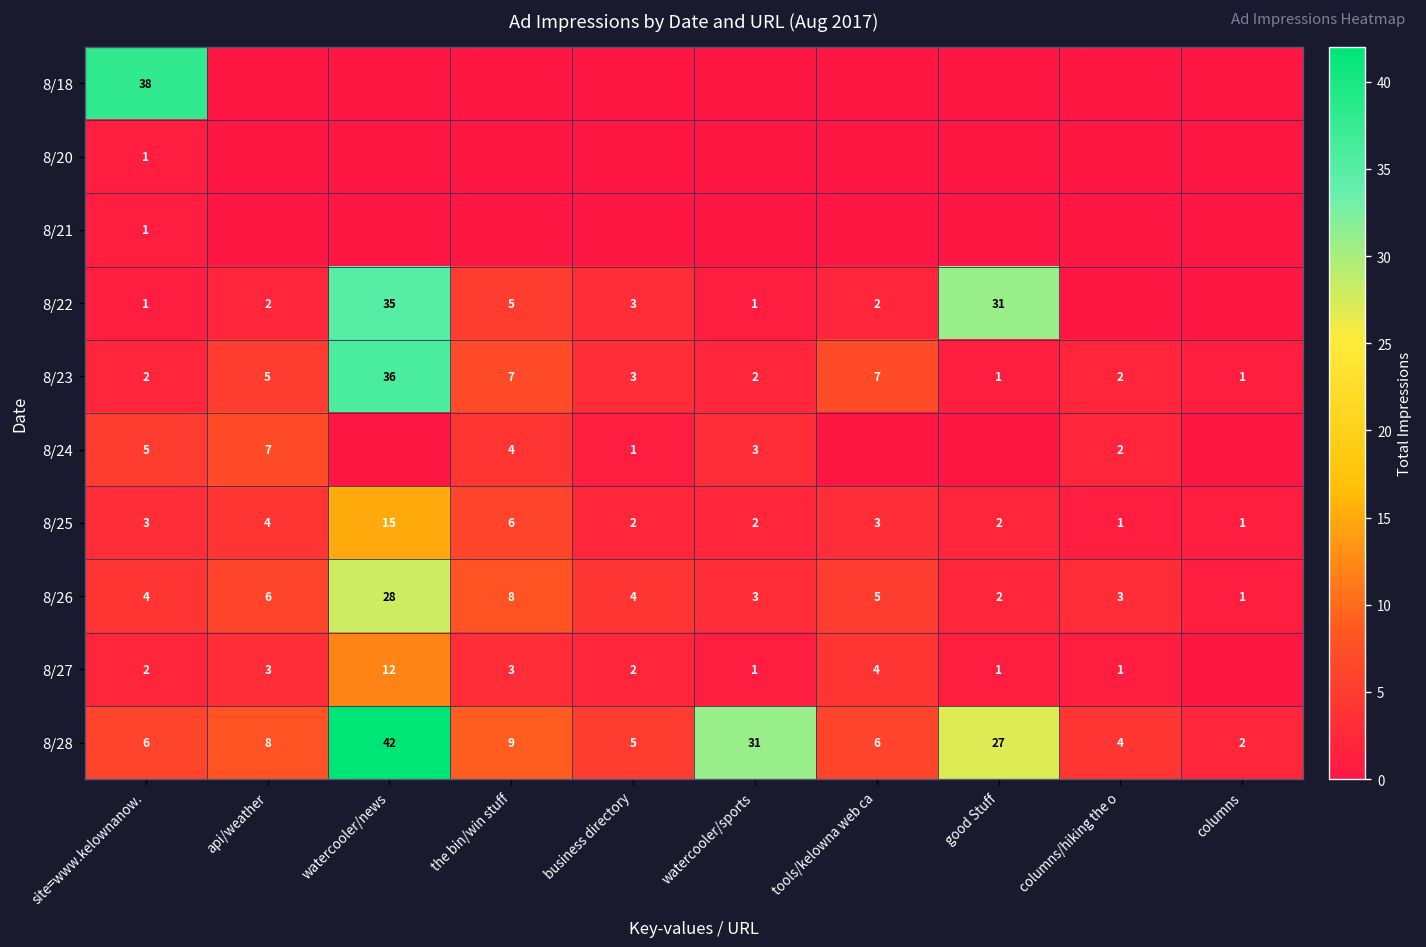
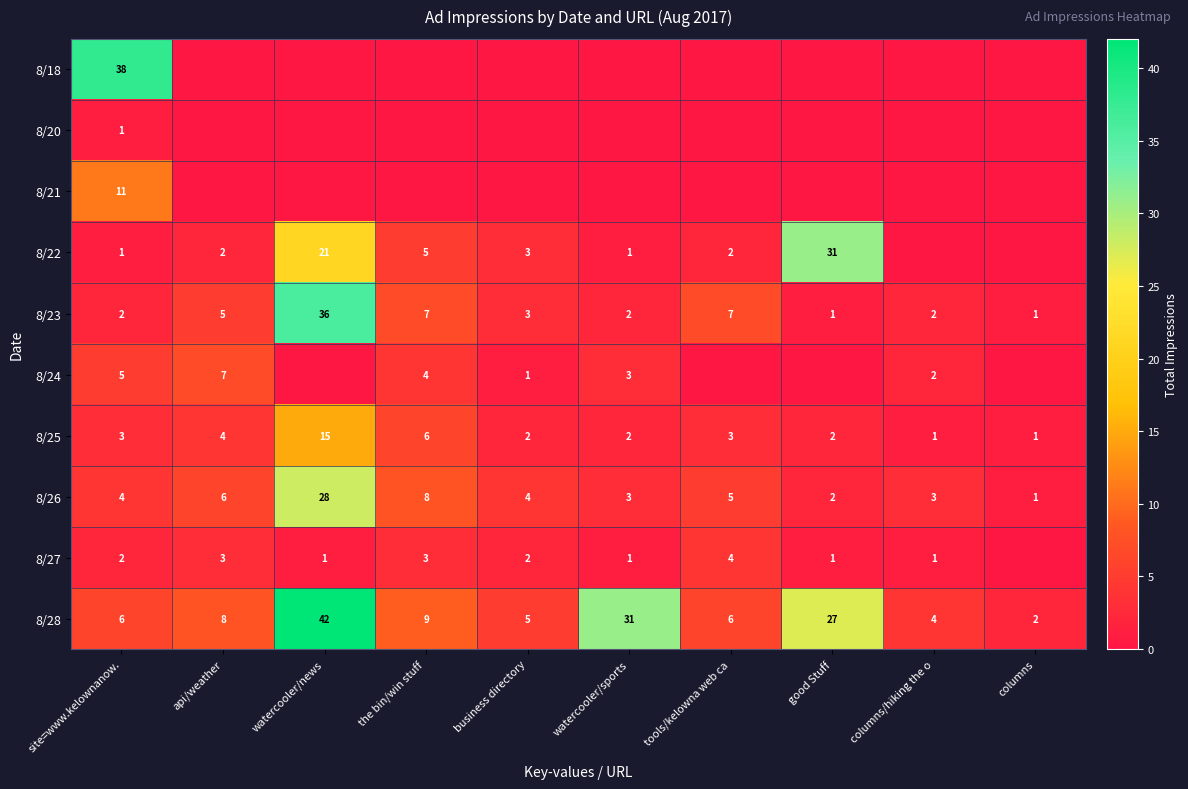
8/21, site=www.kelownanow.: 1 -> 11
8/22, watercooler/news: 35 -> 21
8/27, watercooler/news: 12 -> 1
